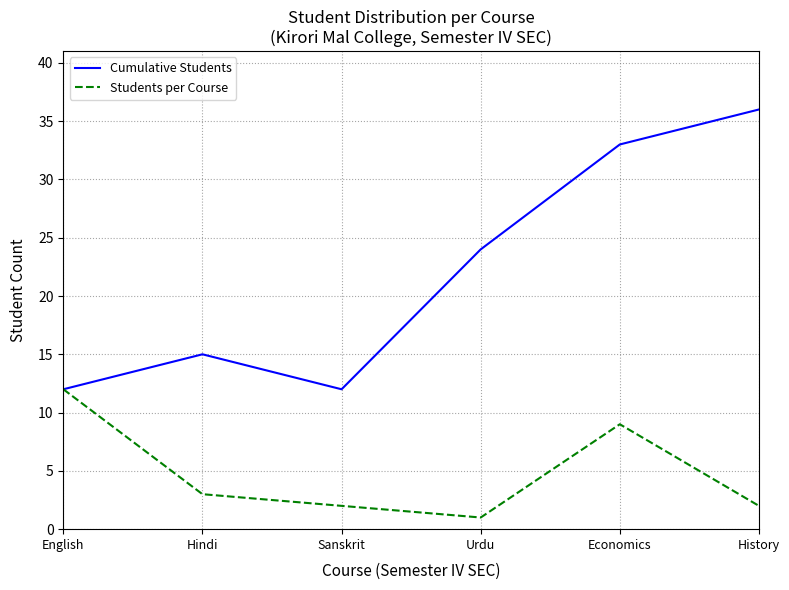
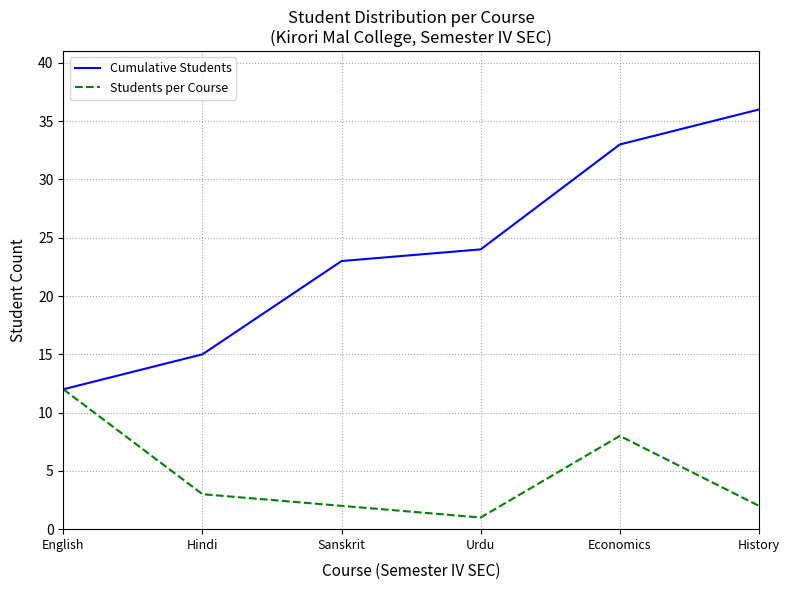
Cumulative Students, Sanskrit: 12 -> 23
Students per Course, Economics: 9 -> 8
